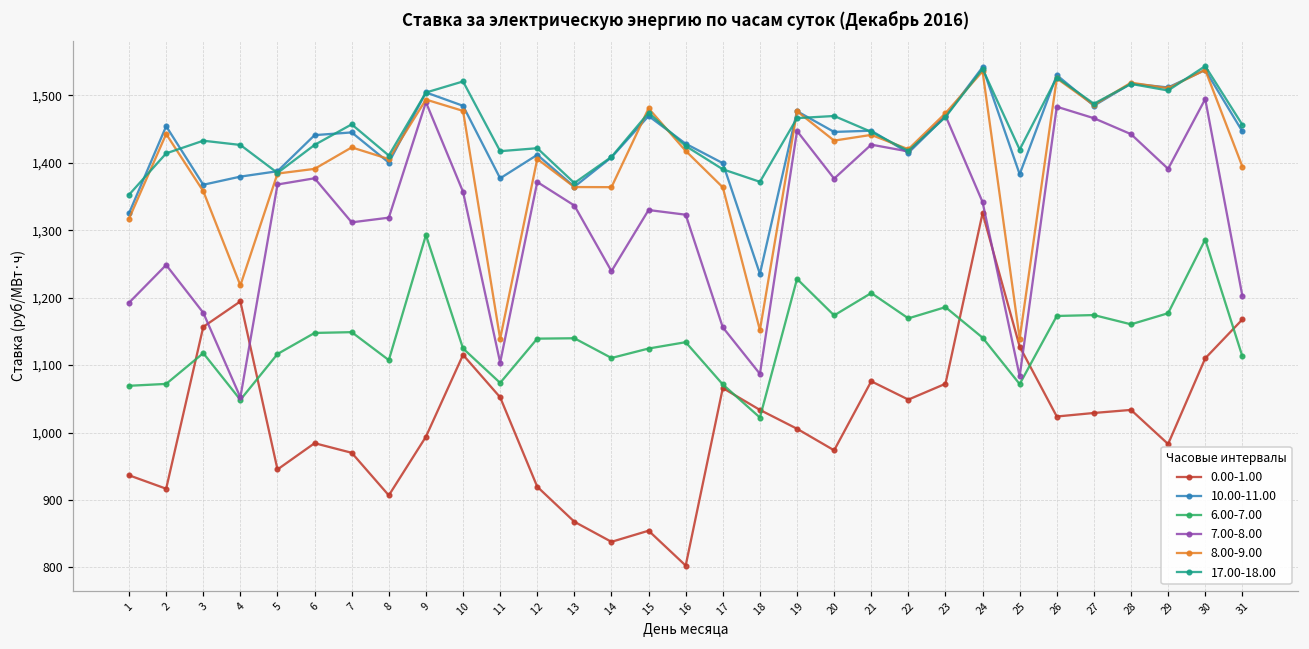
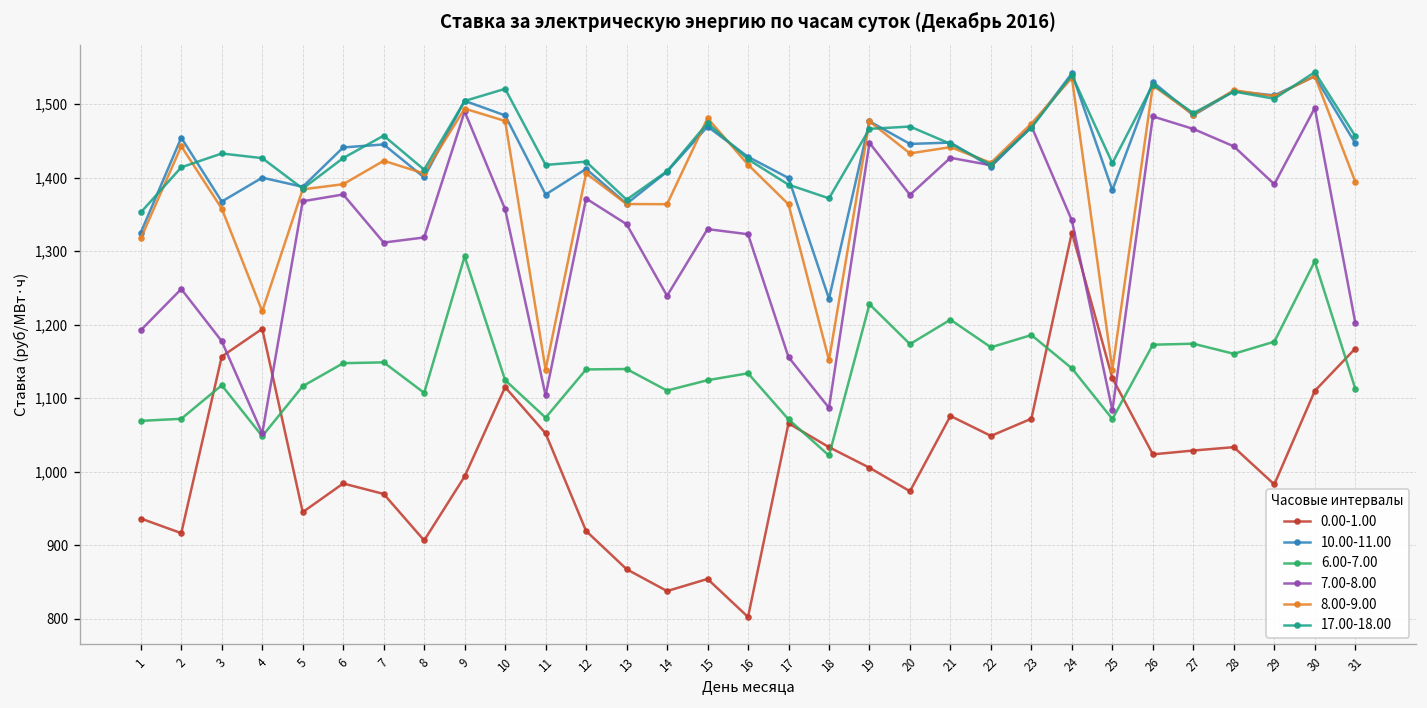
10.00-11.00, 4: 1,380 -> 1,400
